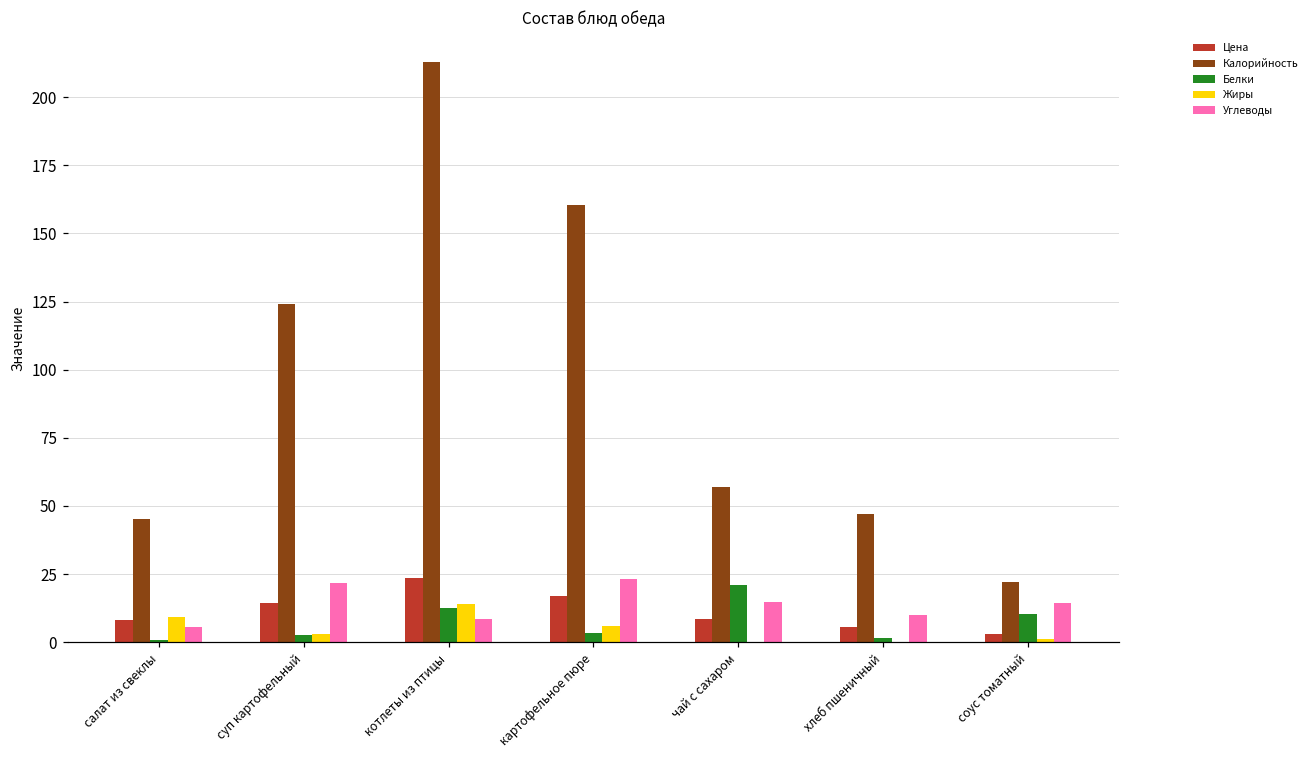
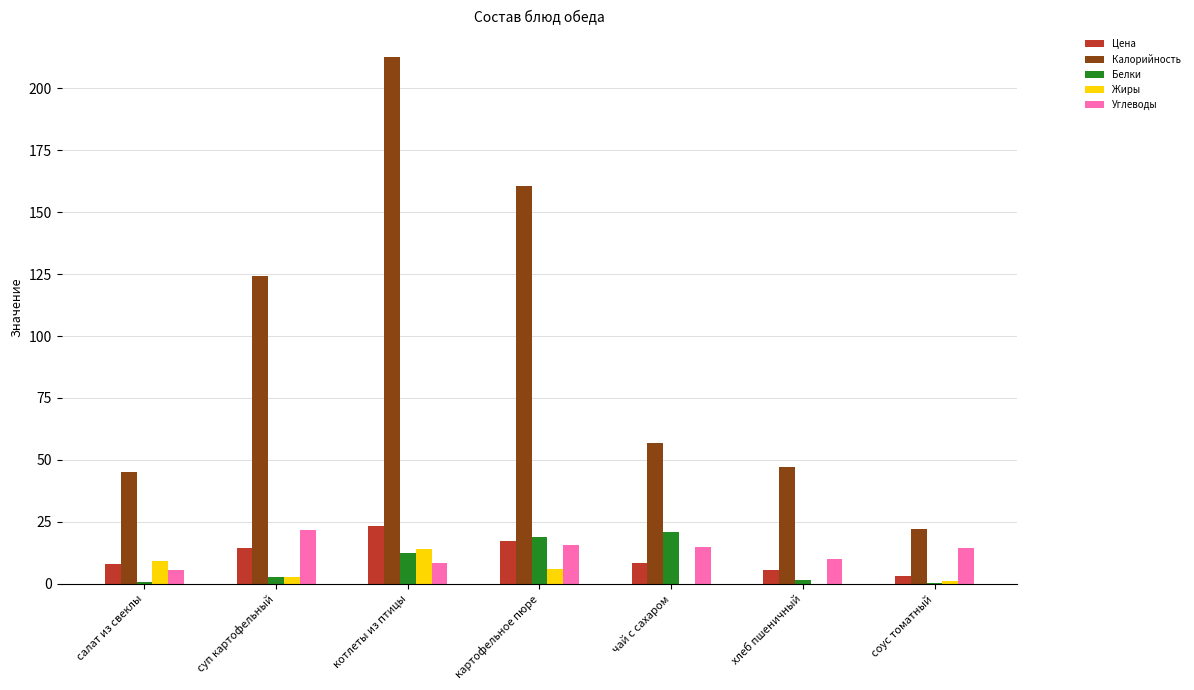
Белки, картофельное пюре: 3 -> 19
Углеводы, картофельное пюре: 23 -> 16
Белки, соус томатный: 11 -> 0
